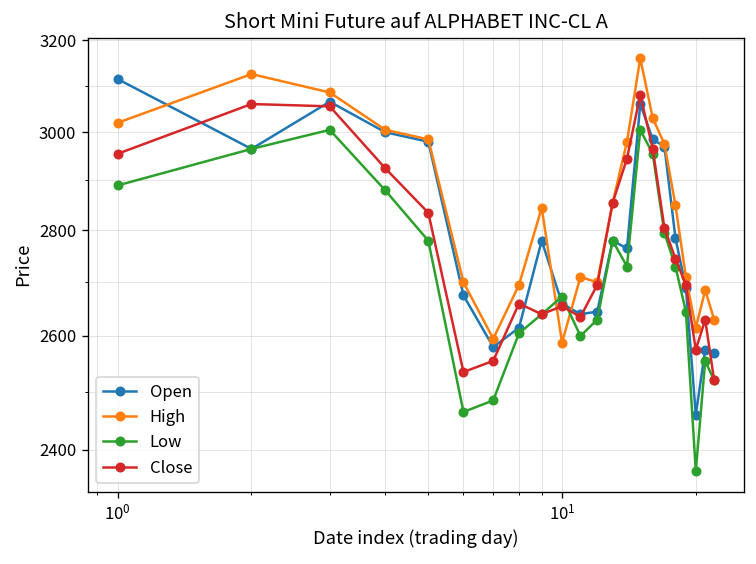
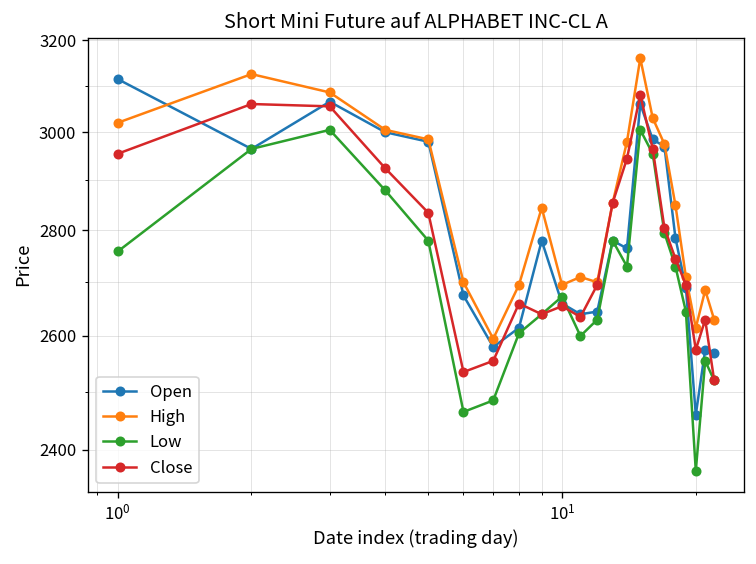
Low, 10^0: 2890 -> 2760
High, 10^1: 2590 -> 2700
